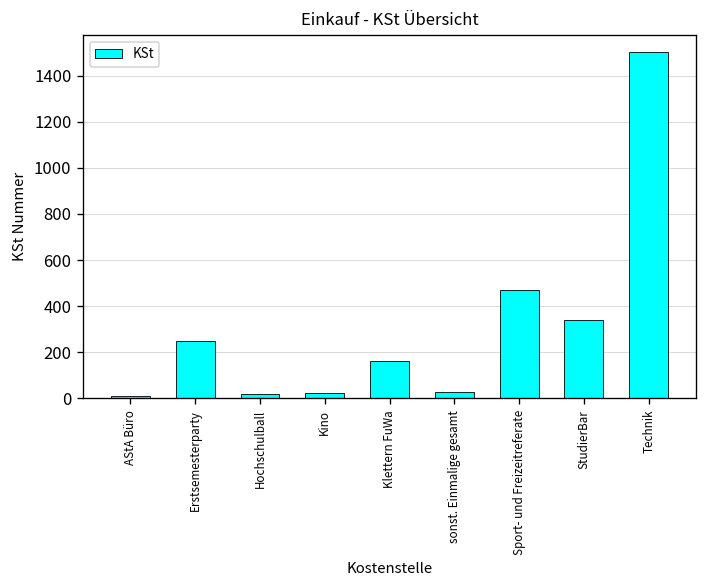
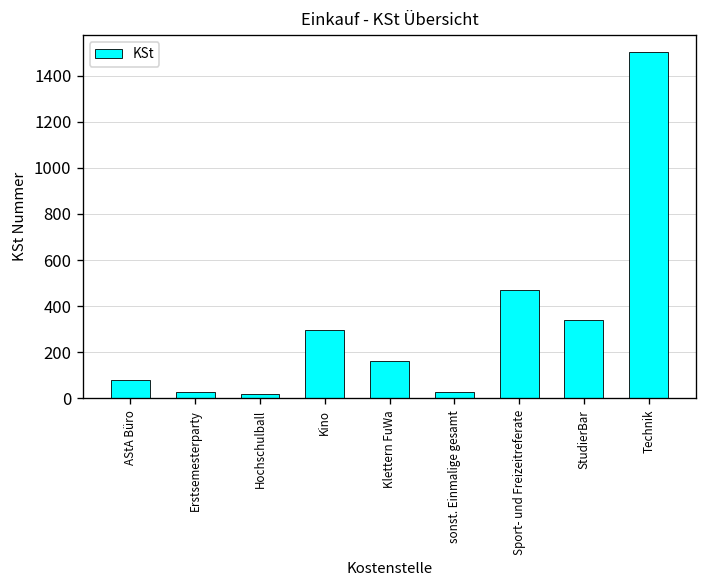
AStA Büro: 10 -> 80
Erstsemesterparty: 250 -> 30
Kino: 20 -> 300
